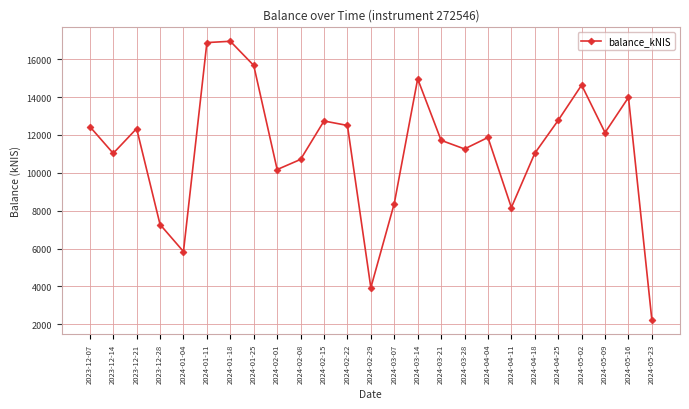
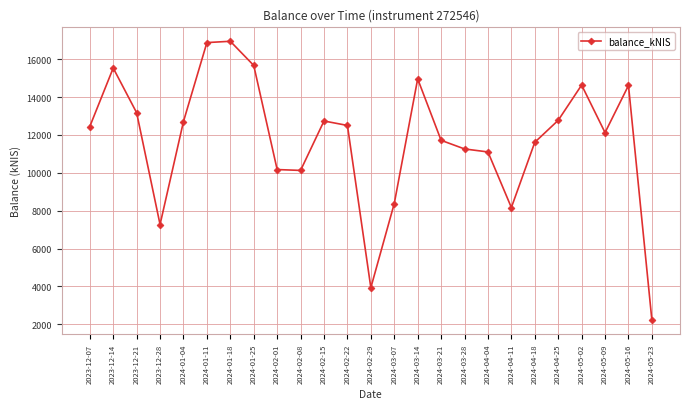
2023-12-14: 11000 -> 15500
2023-12-21: 12300 -> 13200
2024-01-04: 5800 -> 12700
2024-02-08: 10700 -> 10100
2024-04-04: 11900 -> 11100
2024-04-18: 11000 -> 11600
2024-05-16: 14000 -> 14600
